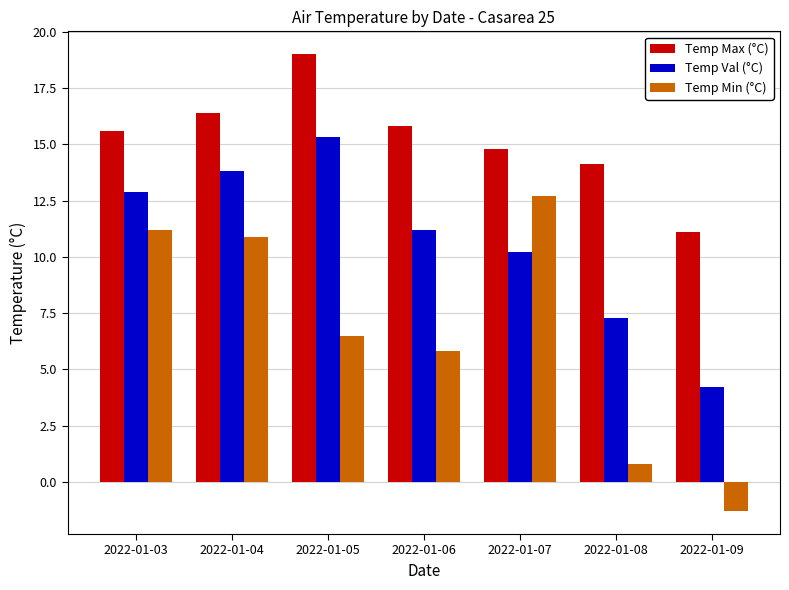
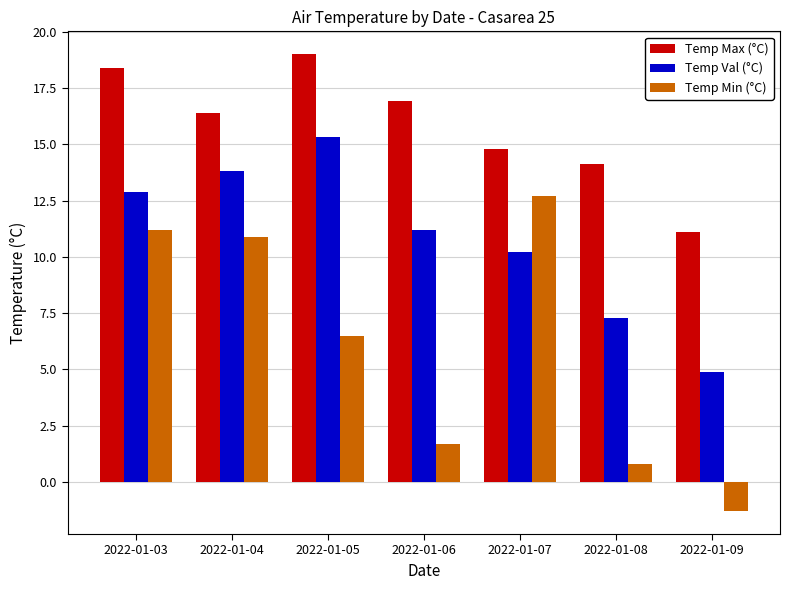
Temp Max (°C), 2022-01-03: 15.6 -> 18.4
Temp Max (°C), 2022-01-06: 15.8 -> 16.9
Temp Min (°C), 2022-01-06: 5.8 -> 1.7
Temp Val (°C), 2022-01-09: 4.2 -> 4.9
